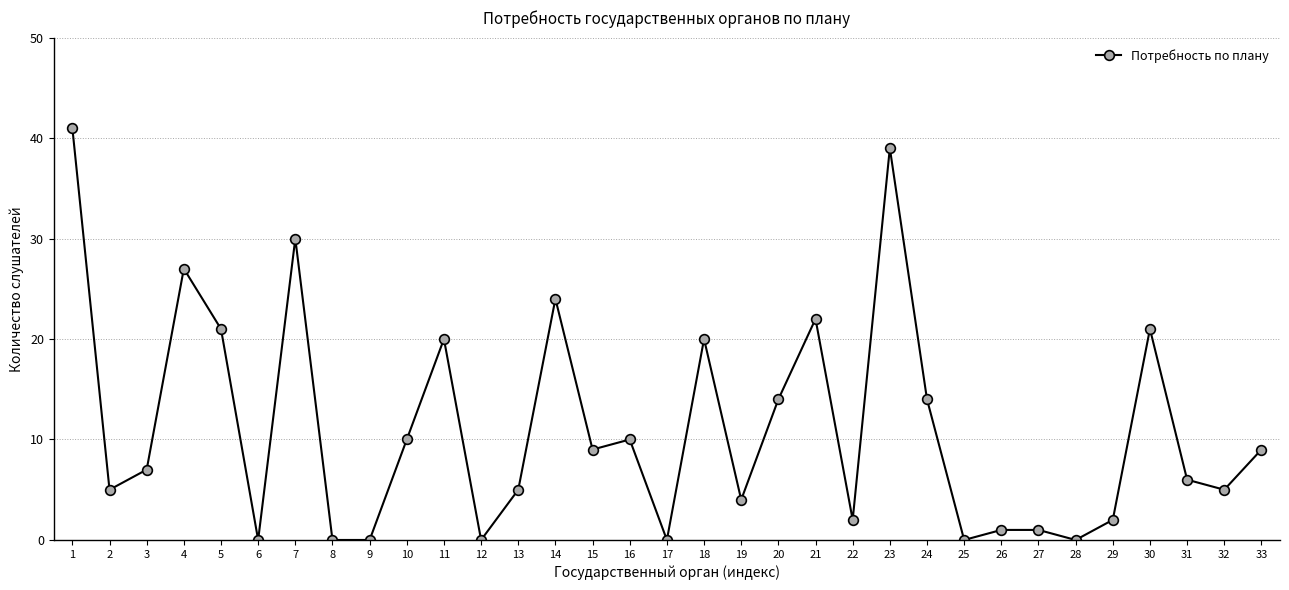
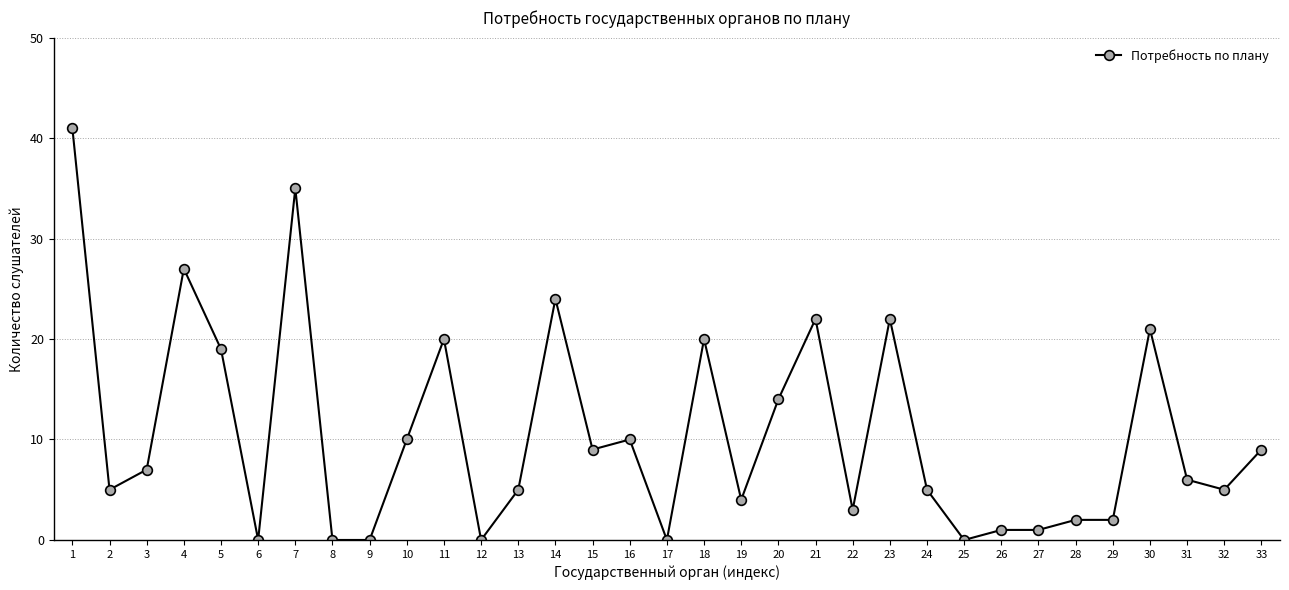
5: 21 -> 19
7: 30 -> 35
22: 2 -> 3
23: 39 -> 22
24: 14 -> 5
28: 0 -> 2
